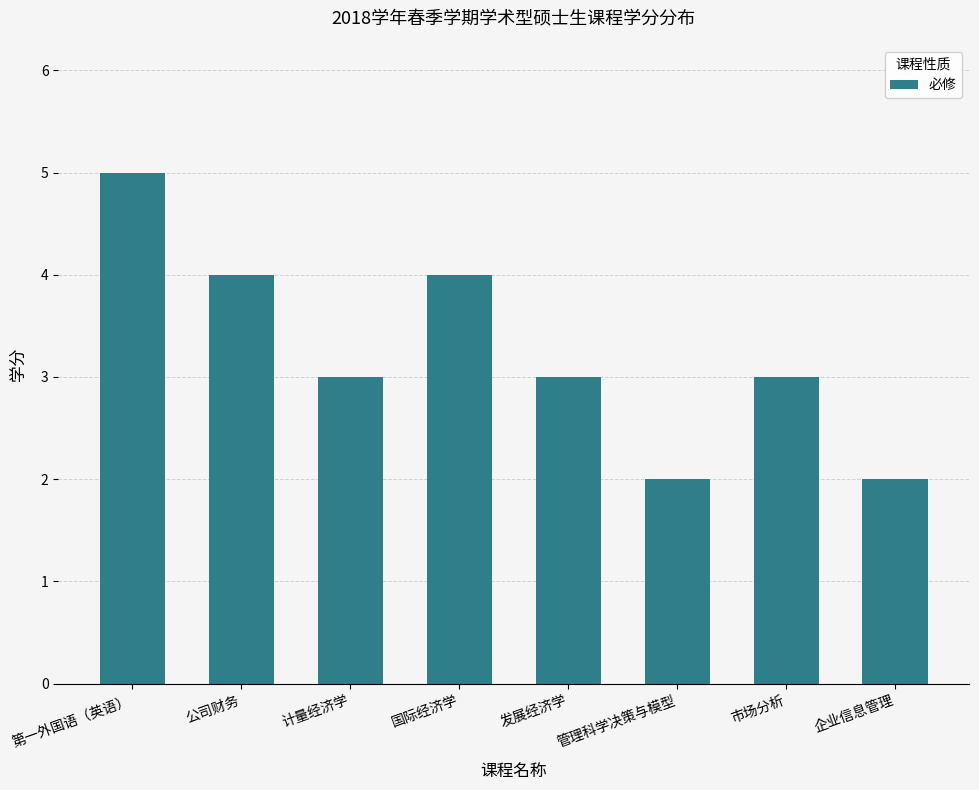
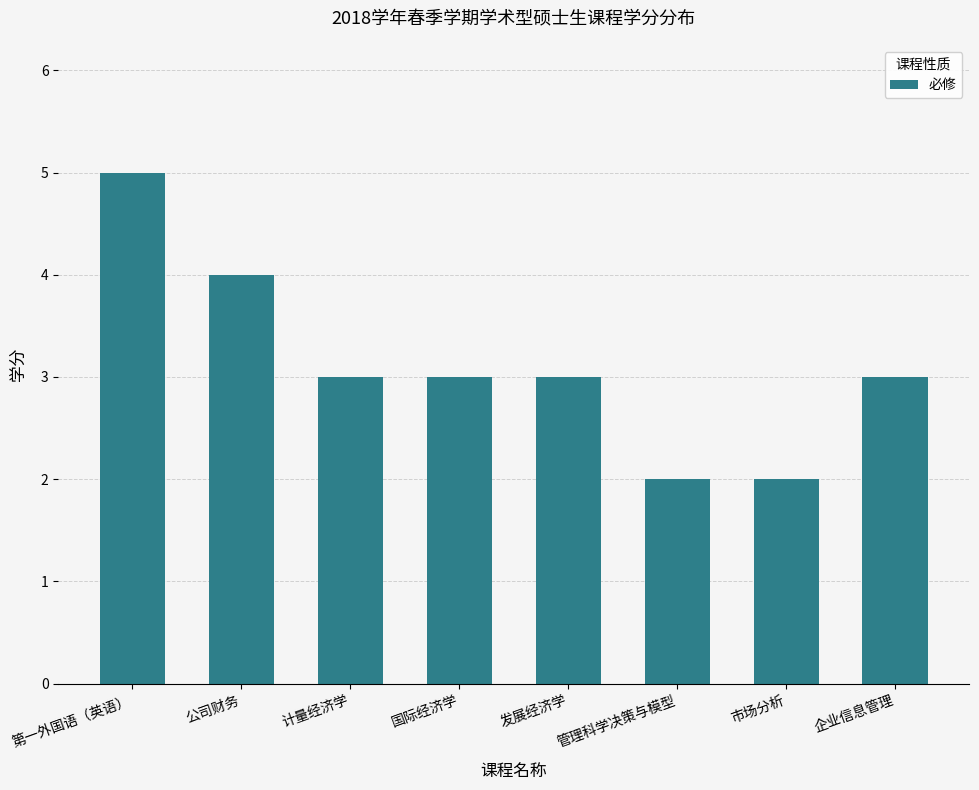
国际经济学: 4 -> 3
市场分析: 3 -> 2
企业信息管理: 2 -> 3
